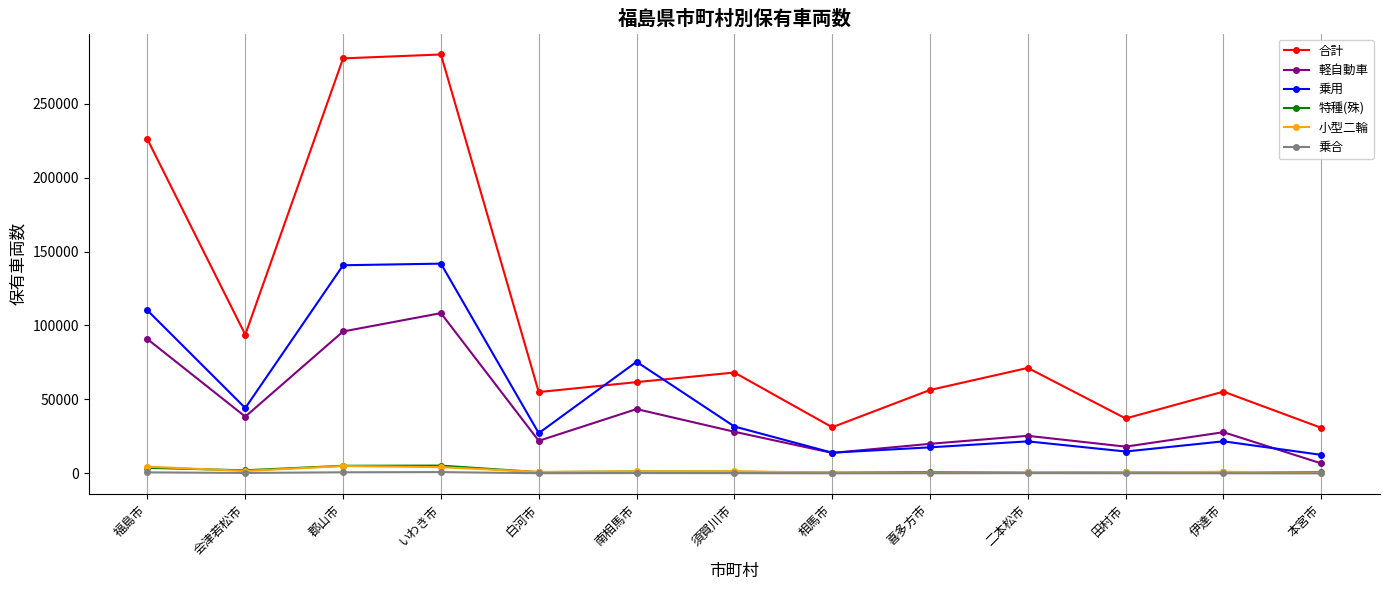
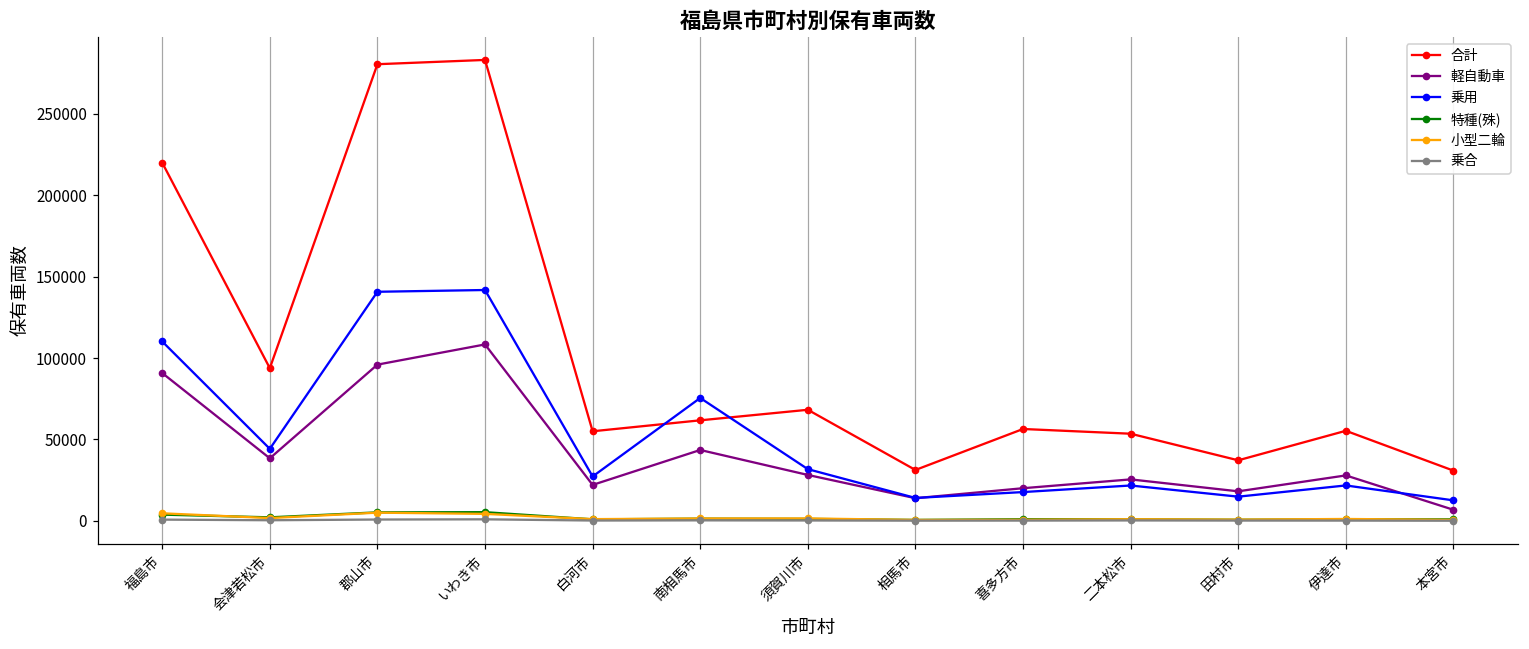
合計, 福島市: 226000 -> 220000
合計, 二本松市: 71000 -> 54000
